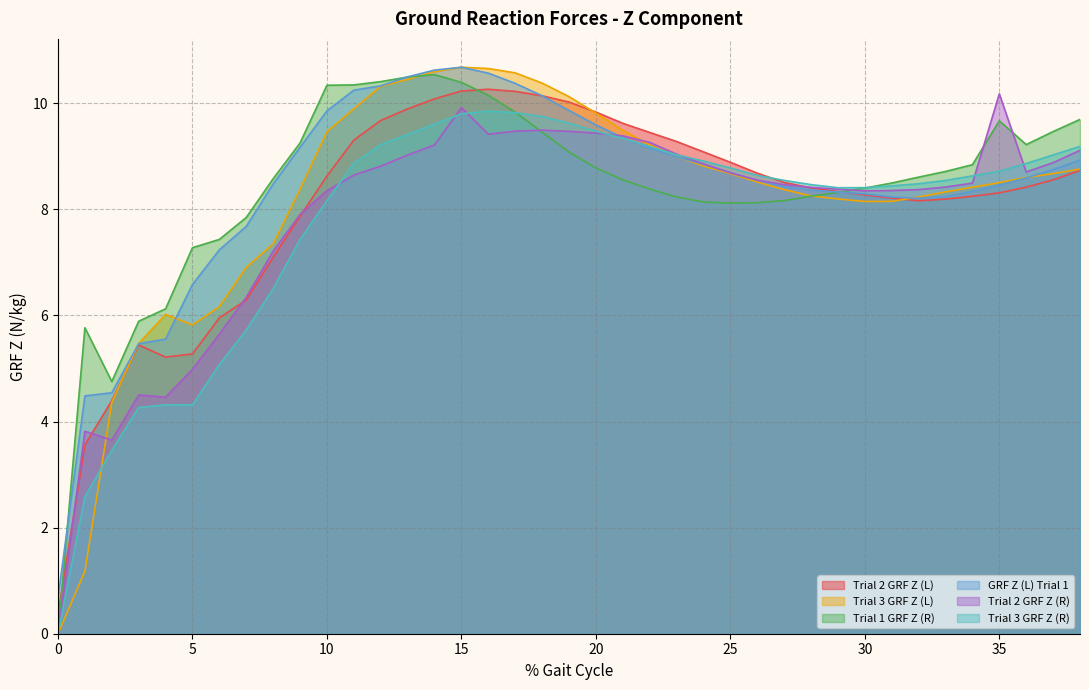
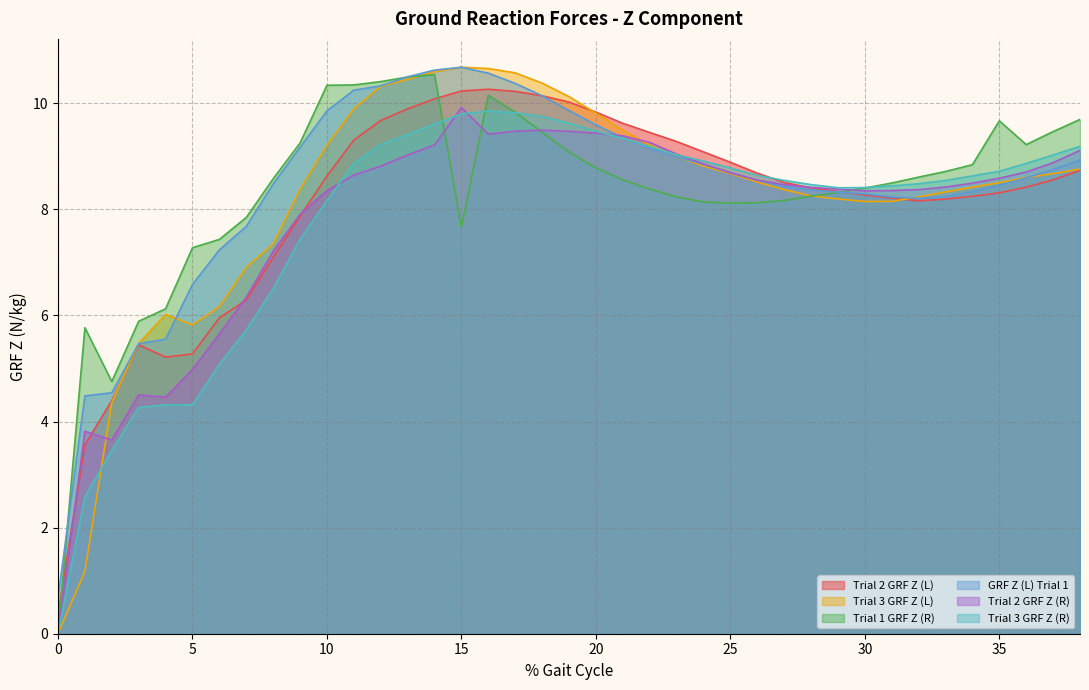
Trial 3 GRF Z (L), 10: 9.5 -> 9.2
Trial 1 GRF Z (R), 15: 10.4 -> 7.7
Trial 2 GRF Z (R), 35: 10.2 -> 8.6
